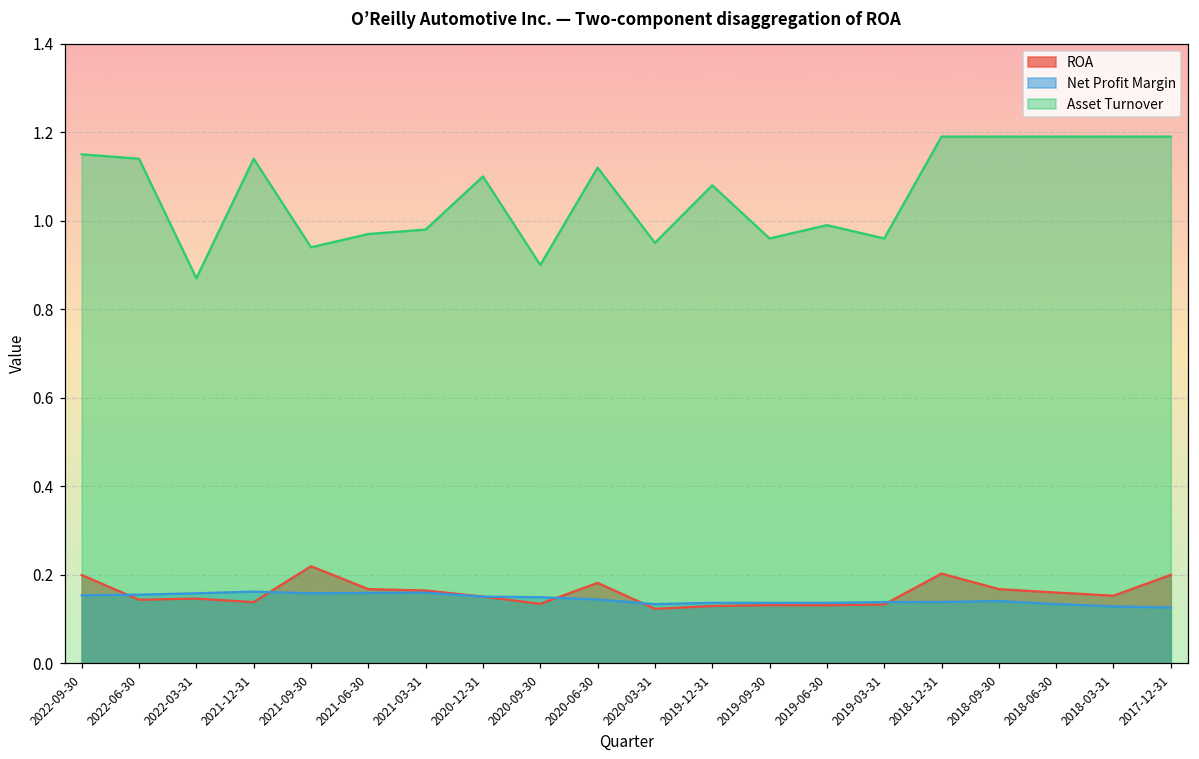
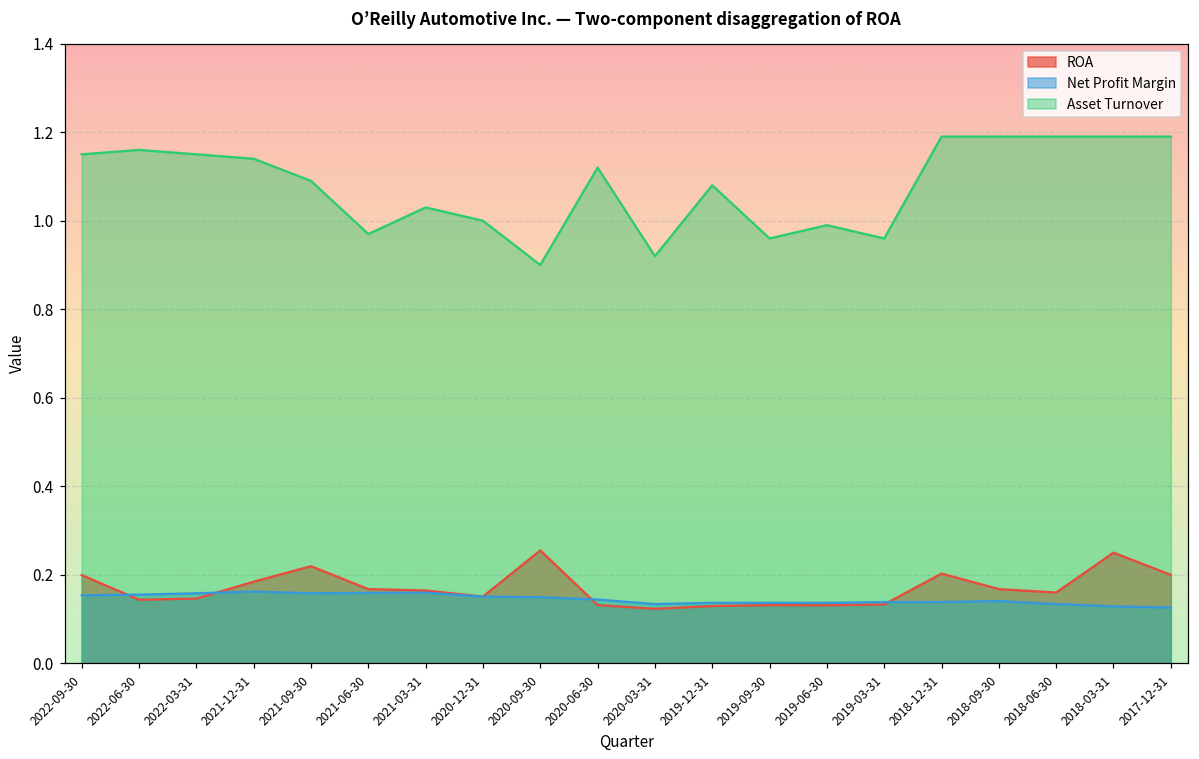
Asset Turnover, 2022-06-30: 1.14 -> 1.16
Asset Turnover, 2022-03-31: 0.87 -> 1.15
ROA, 2021-12-31: 0.14 -> 0.18
Asset Turnover, 2021-09-30: 0.94 -> 1.09
Asset Turnover, 2021-03-31: 0.98 -> 1.03
Asset Turnover, 2020-12-31: 1.1 -> 1.0
ROA, 2020-09-30: 0.13 -> 0.26
ROA, 2020-06-30: 0.18 -> 0.13
Asset Turnover, 2020-03-31: 0.95 -> 0.92
ROA, 2018-03-31: 0.15 -> 0.25
